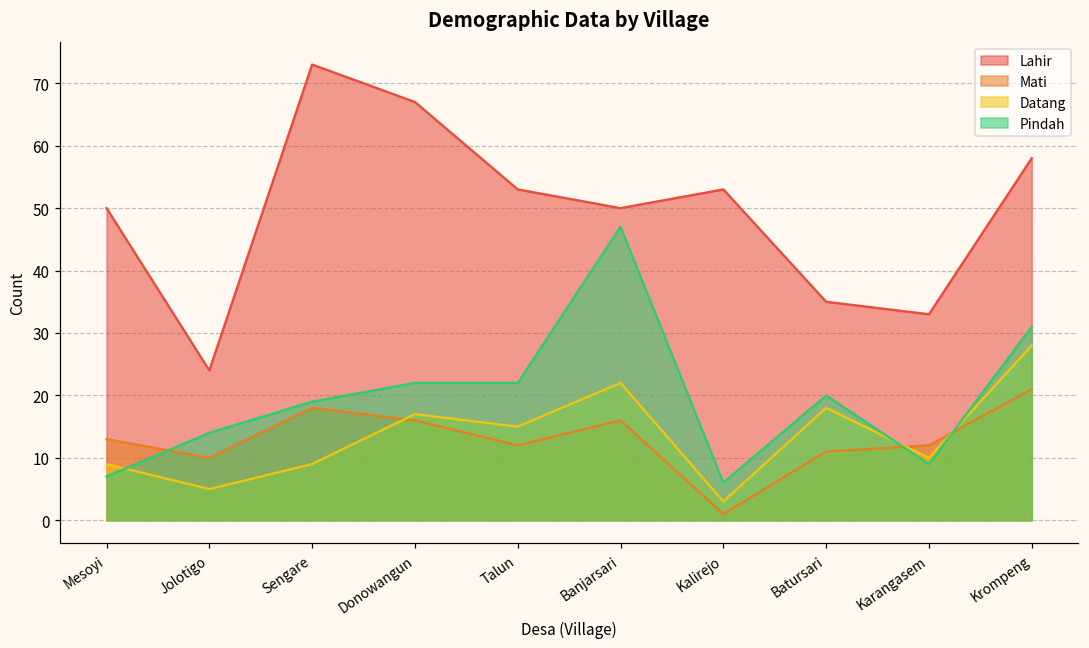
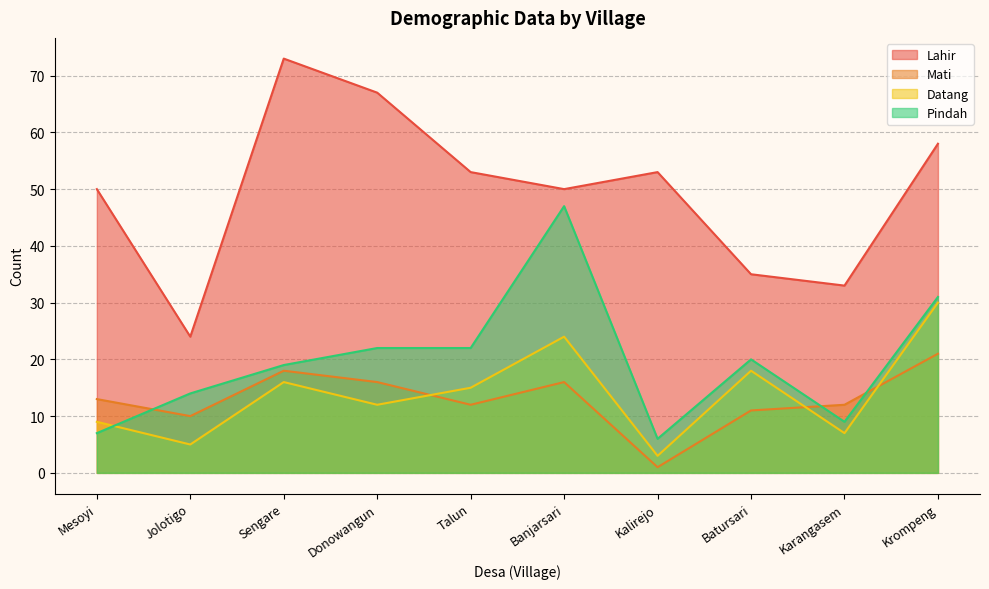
Datang, Sengare: 9 -> 16
Datang, Donowangun: 17 -> 12
Datang, Banjarsari: 22 -> 24
Datang, Karangasem: 10 -> 7
Datang, Krompeng: 28 -> 30
